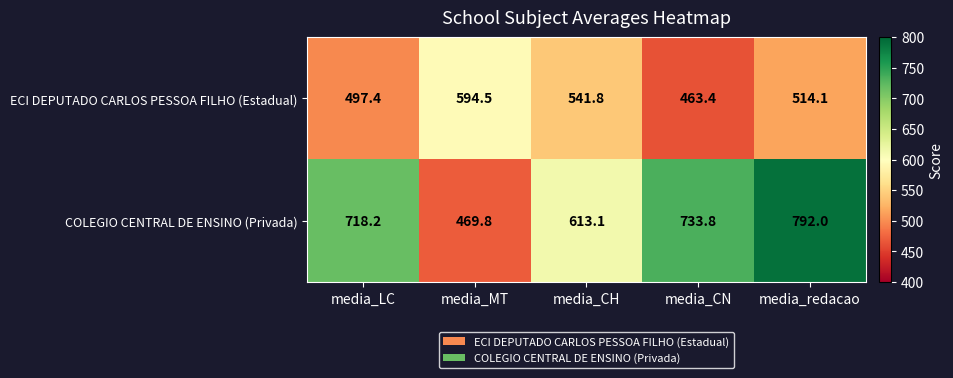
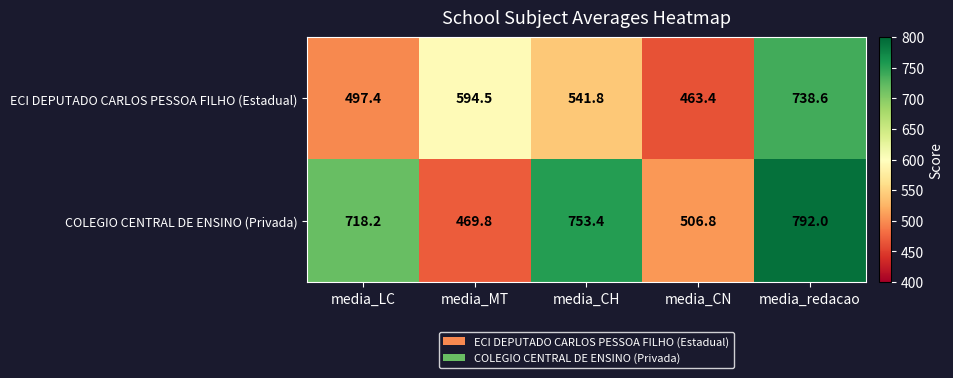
ECI DEPUTADO CARLOS PESSOA FILHO (Estadual), media_redacao: 514.1 -> 738.6
COLEGIO CENTRAL DE ENSINO (Privada), media_CH: 613.1 -> 753.4
COLEGIO CENTRAL DE ENSINO (Privada), media_CN: 733.8 -> 506.8
